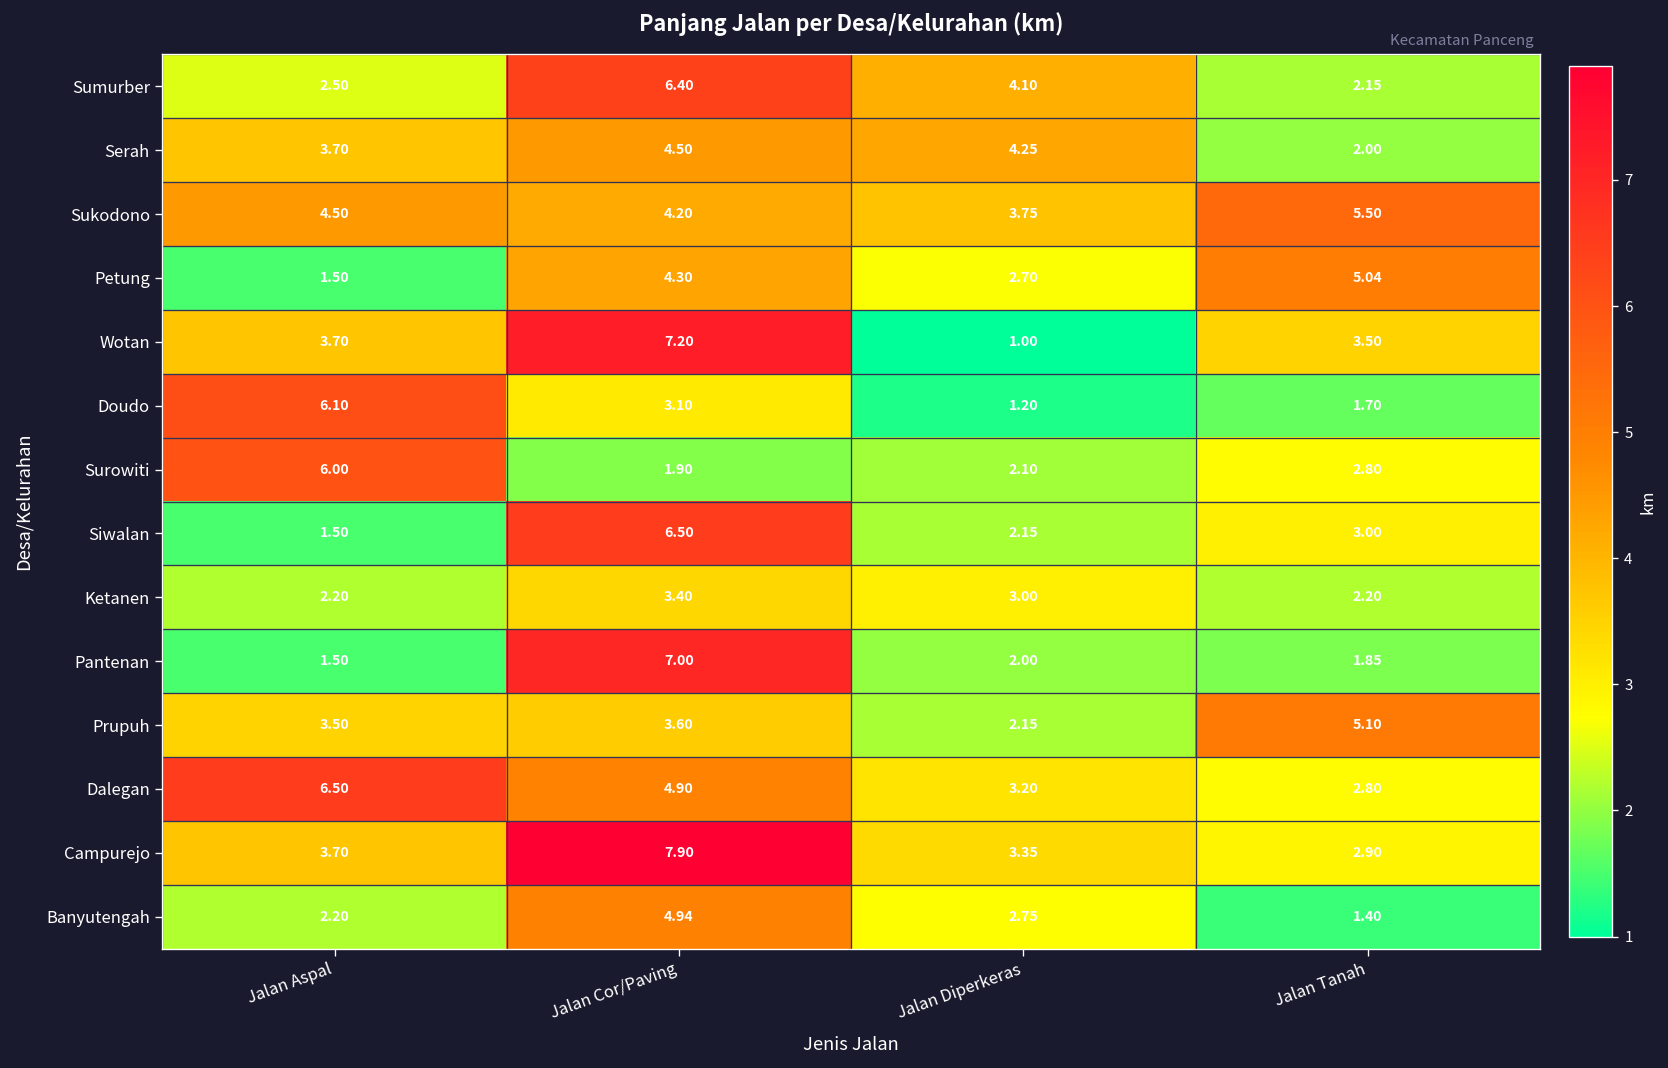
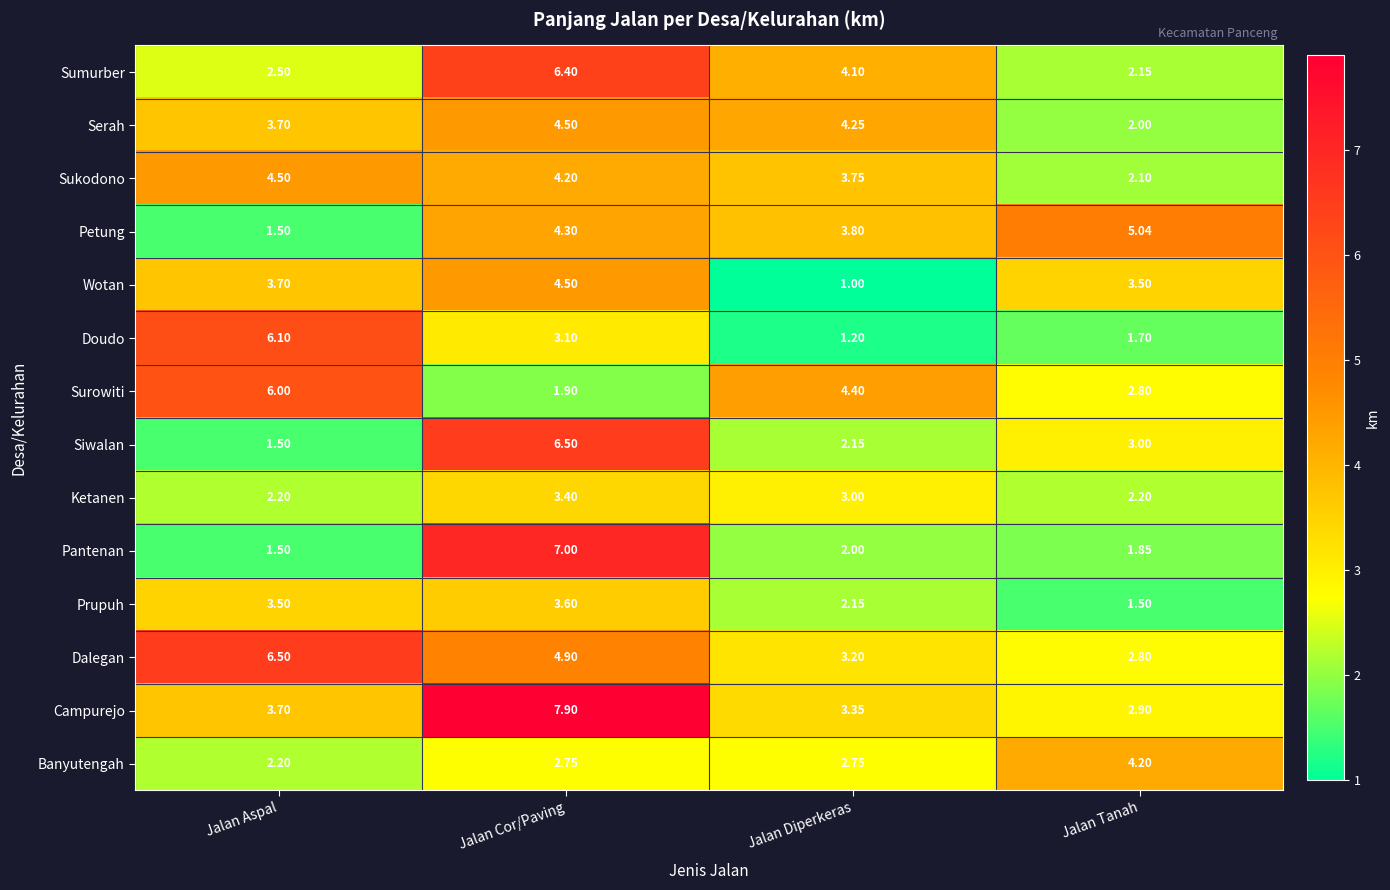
Sukodono, Jalan Tanah: 5.50 -> 2.10
Petung, Jalan Diperkeras: 2.70 -> 3.80
Wotan, Jalan Cor/Paving: 7.20 -> 4.50
Surowiti, Jalan Diperkeras: 2.10 -> 4.40
Prupuh, Jalan Tanah: 5.10 -> 1.50
Banyutengah, Jalan Cor/Paving: 4.94 -> 2.75
Banyutengah, Jalan Tanah: 1.40 -> 4.20
